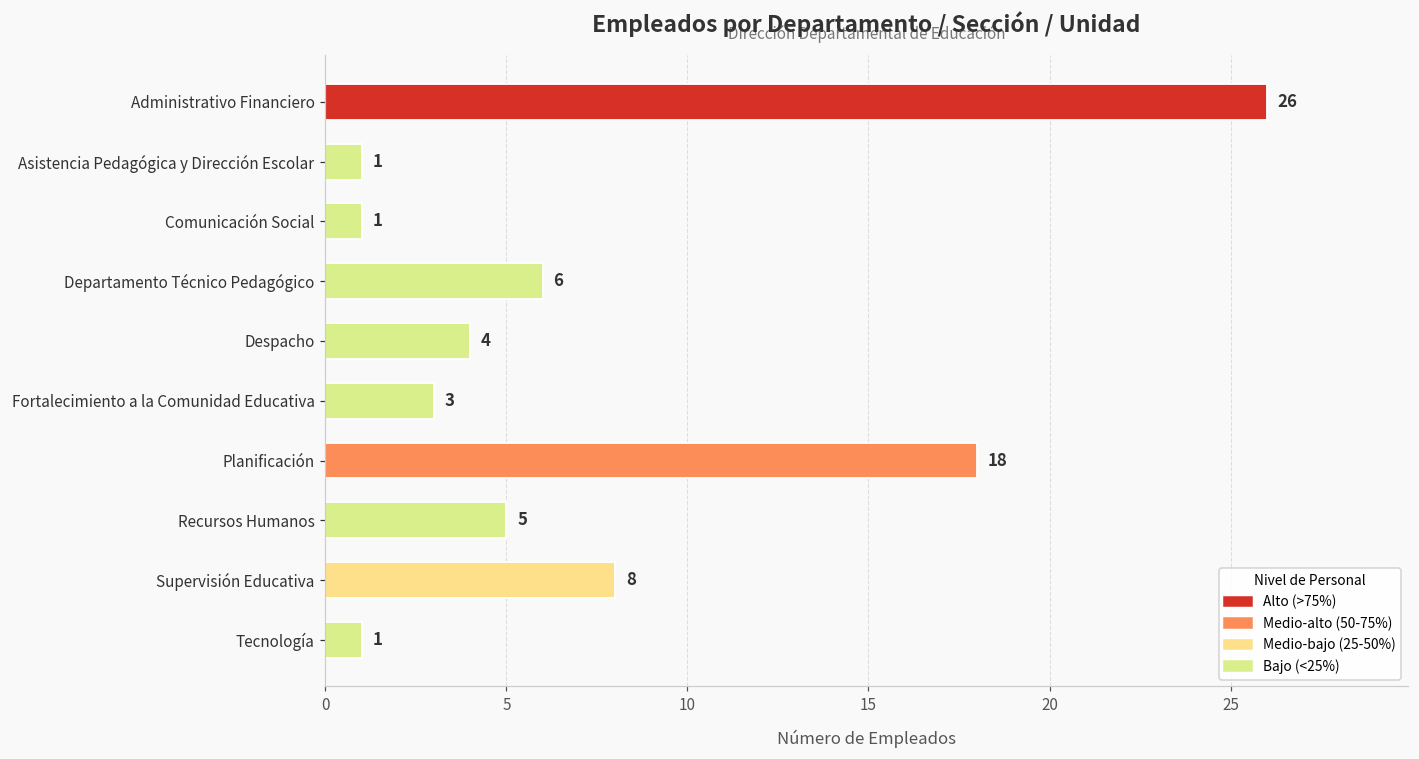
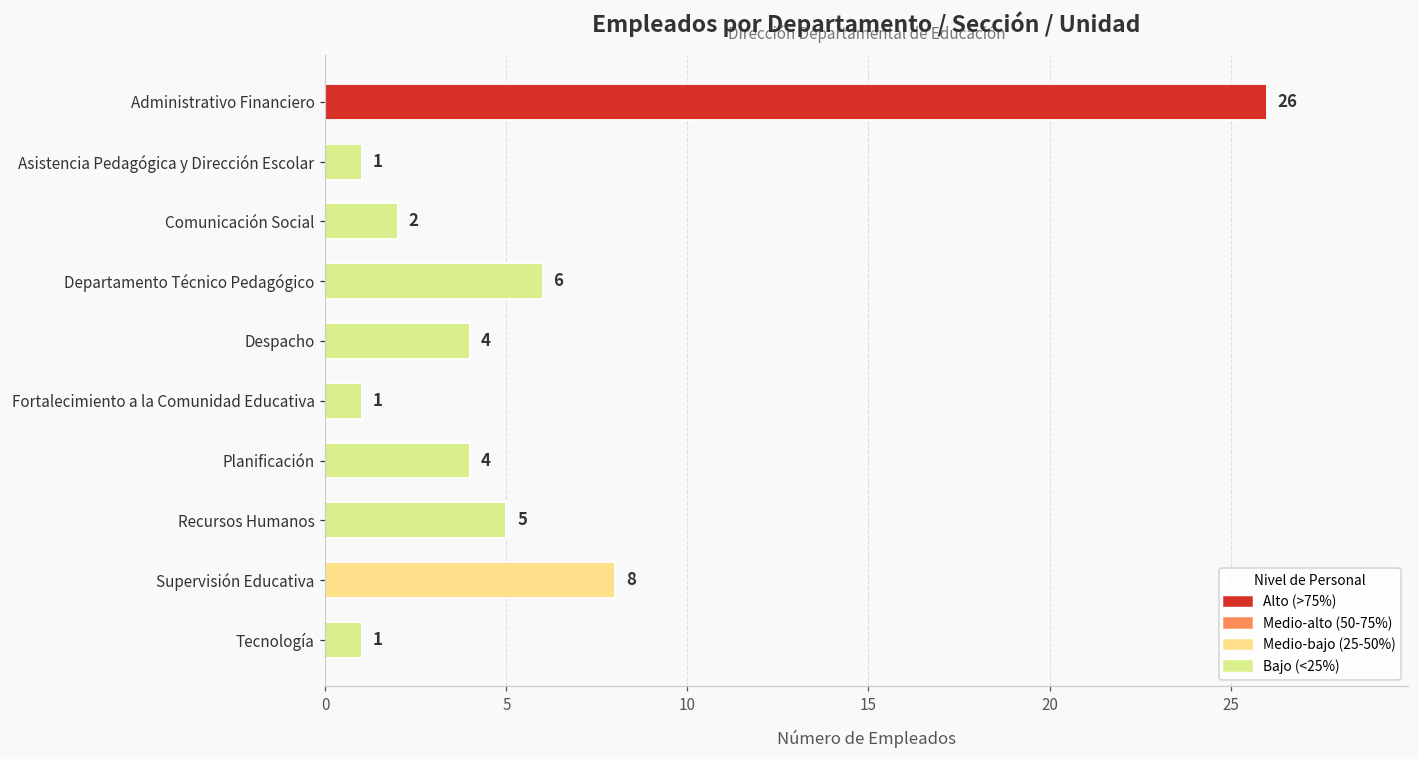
Comunicación Social: 1 -> 2
Fortalecimiento a la Comunidad Educativa: 3 -> 1
Planificación: 18 -> 4
